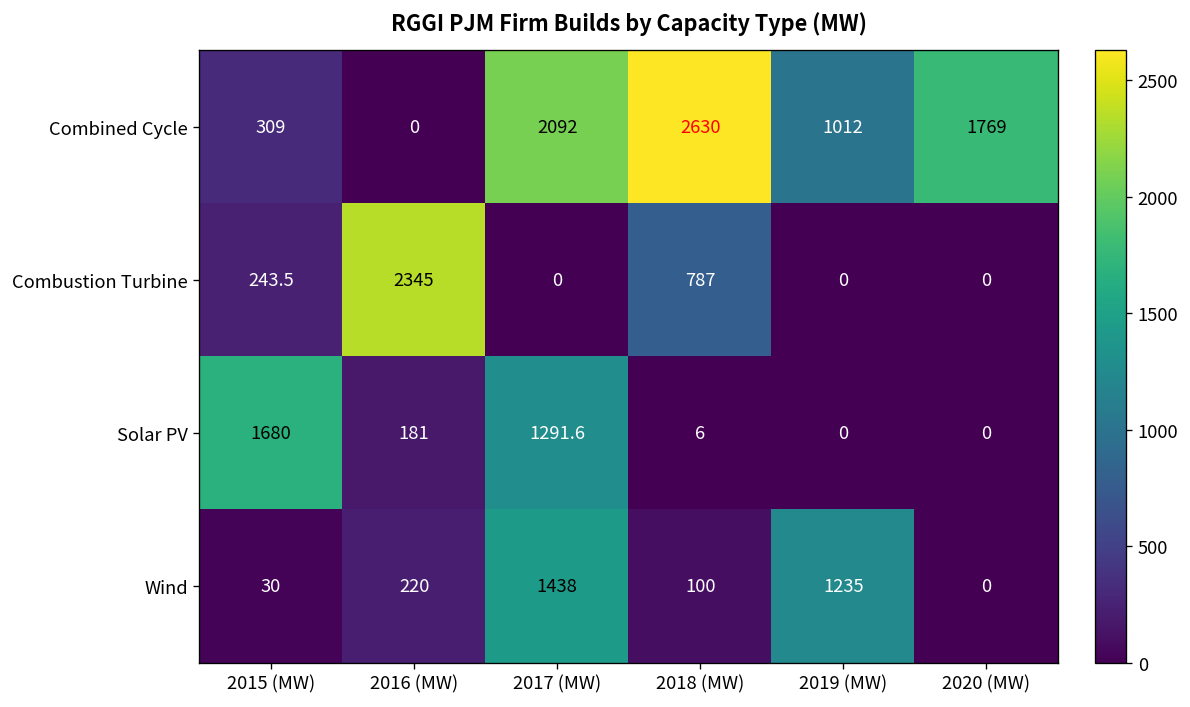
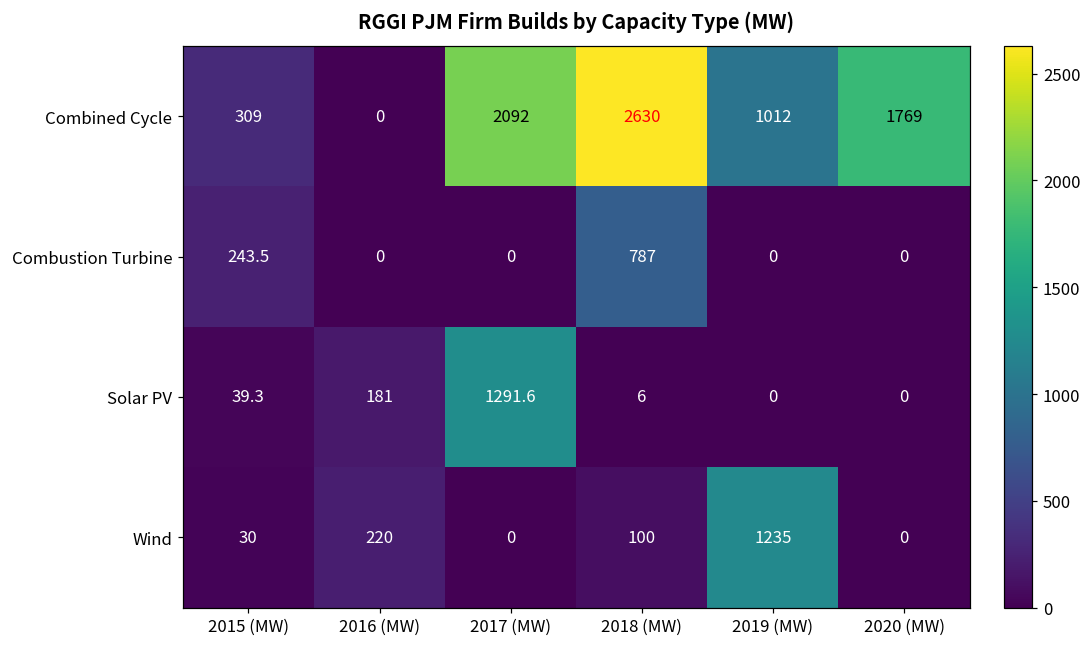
Combustion Turbine, 2016 (MW): 2345 -> 0
Solar PV, 2015 (MW): 1680 -> 39.3
Wind, 2017 (MW): 1438 -> 0
